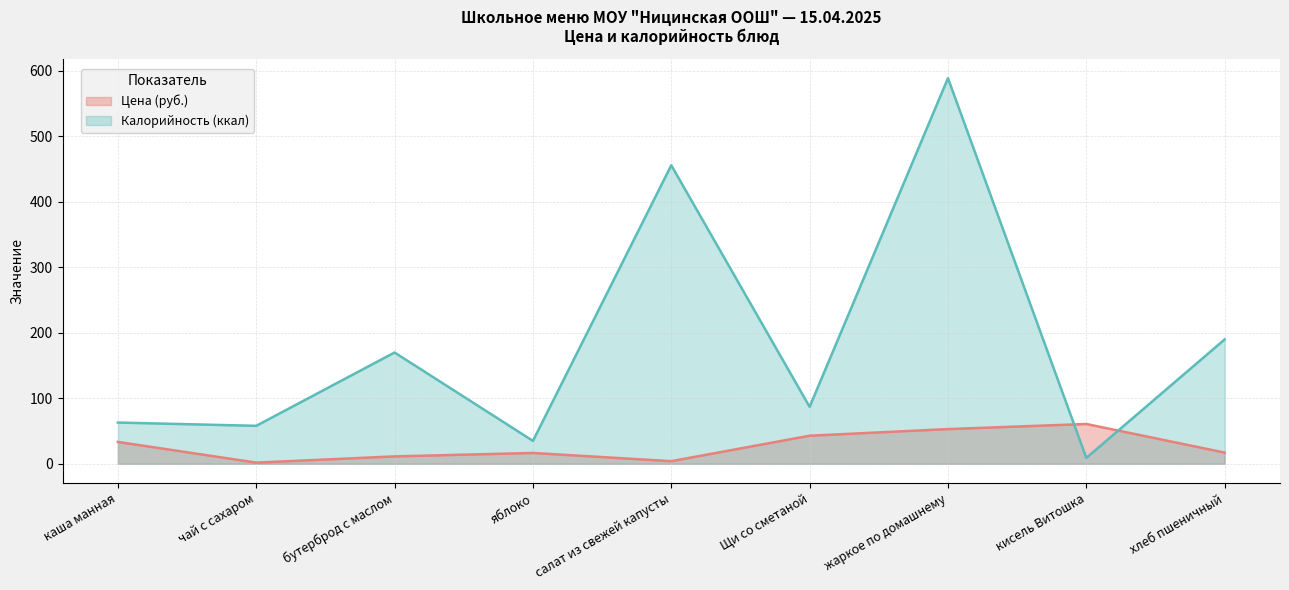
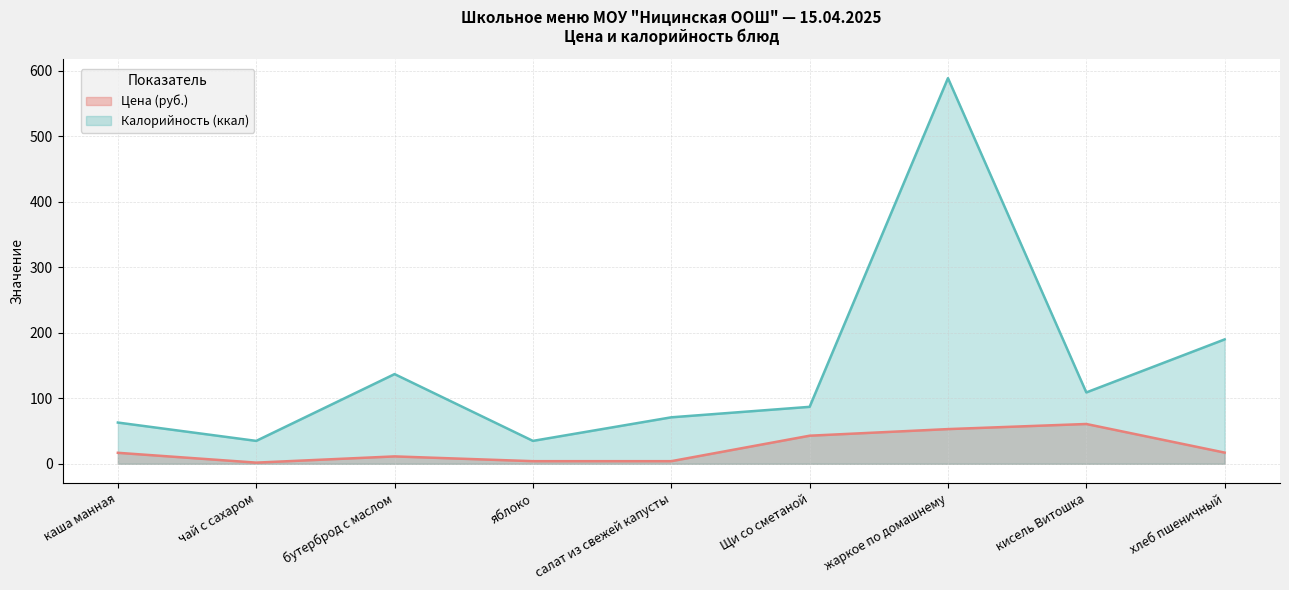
Цена (руб.), каша манная: 30 -> 20
Калорийность (ккал), чай с сахаром: 60 -> 40
Калорийность (ккал), бутерброд с маслом: 170 -> 140
Цена (руб.), яблоко: 20 -> 0
Калорийность (ккал), салат из свежей капусты: 460 -> 70
Калорийность (ккал), кисель Витошка: 10 -> 110
